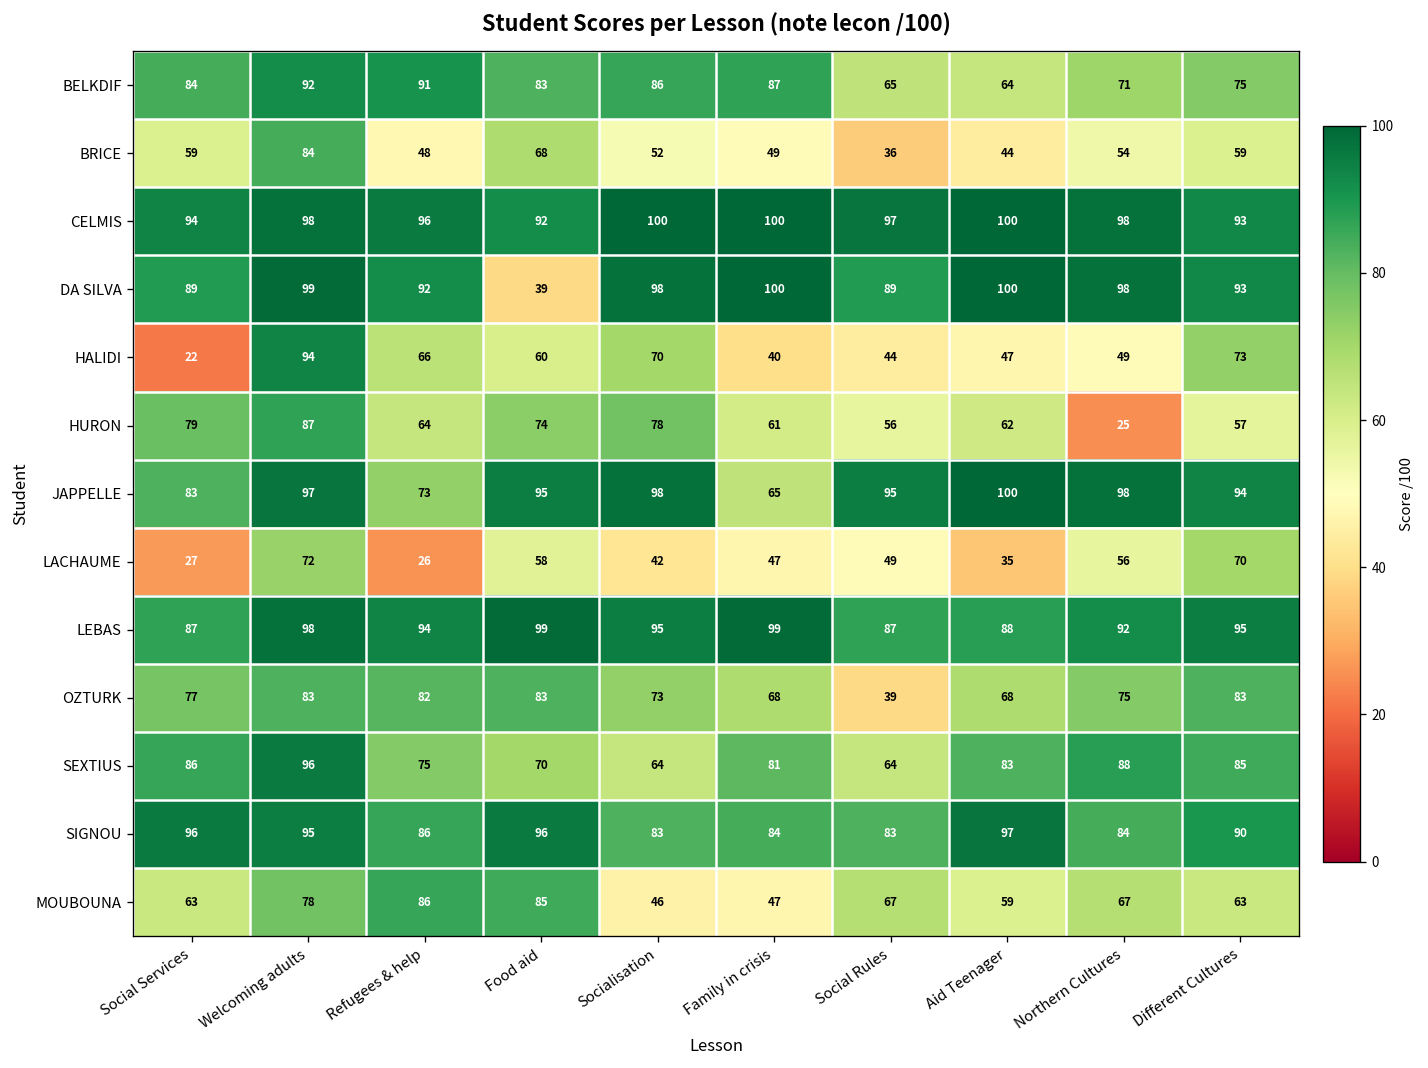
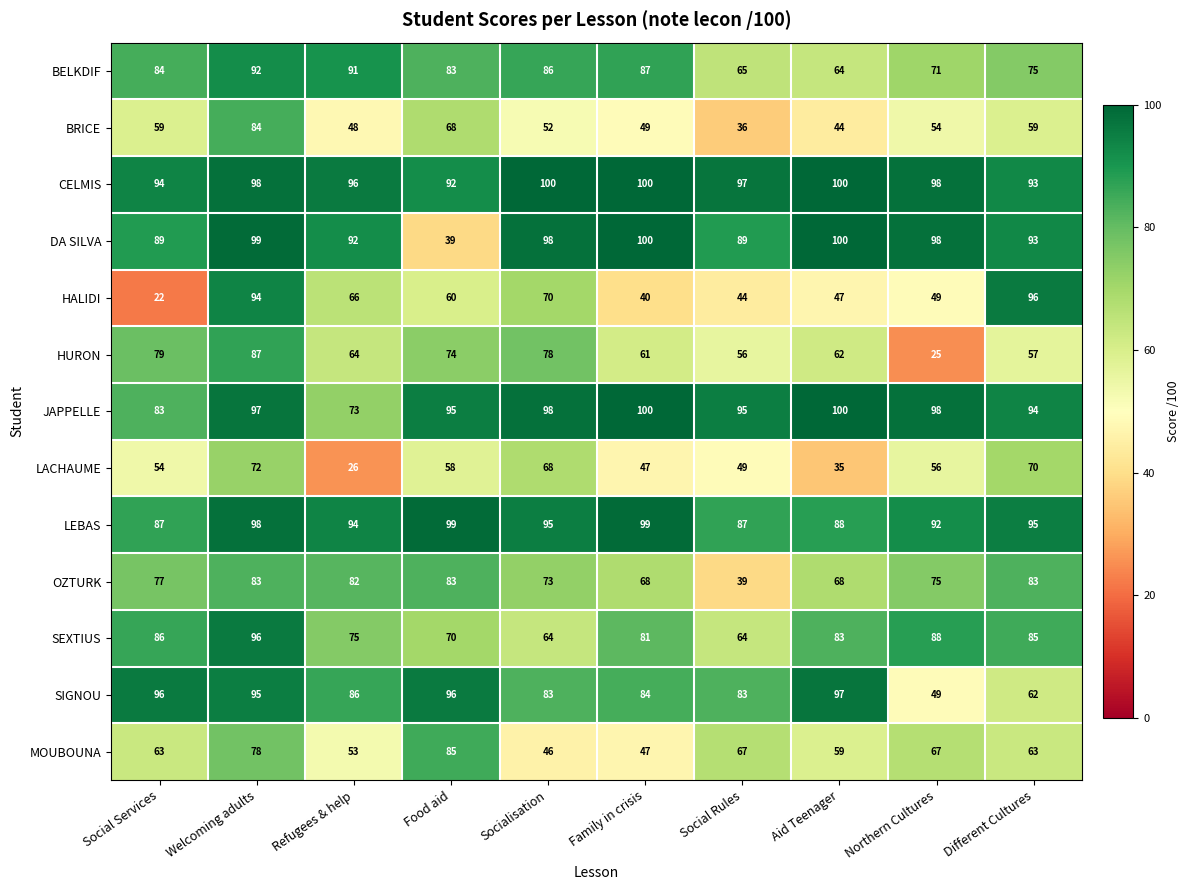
HALIDI, Different Cultures: 73 -> 96
JAPPELLE, Family in crisis: 65 -> 100
LACHAUME, Social Services: 27 -> 54
LACHAUME, Socialisation: 42 -> 68
SIGNOU, Northern Cultures: 84 -> 49
SIGNOU, Different Cultures: 90 -> 62
MOUBOUNA, Refugees & help: 86 -> 53
